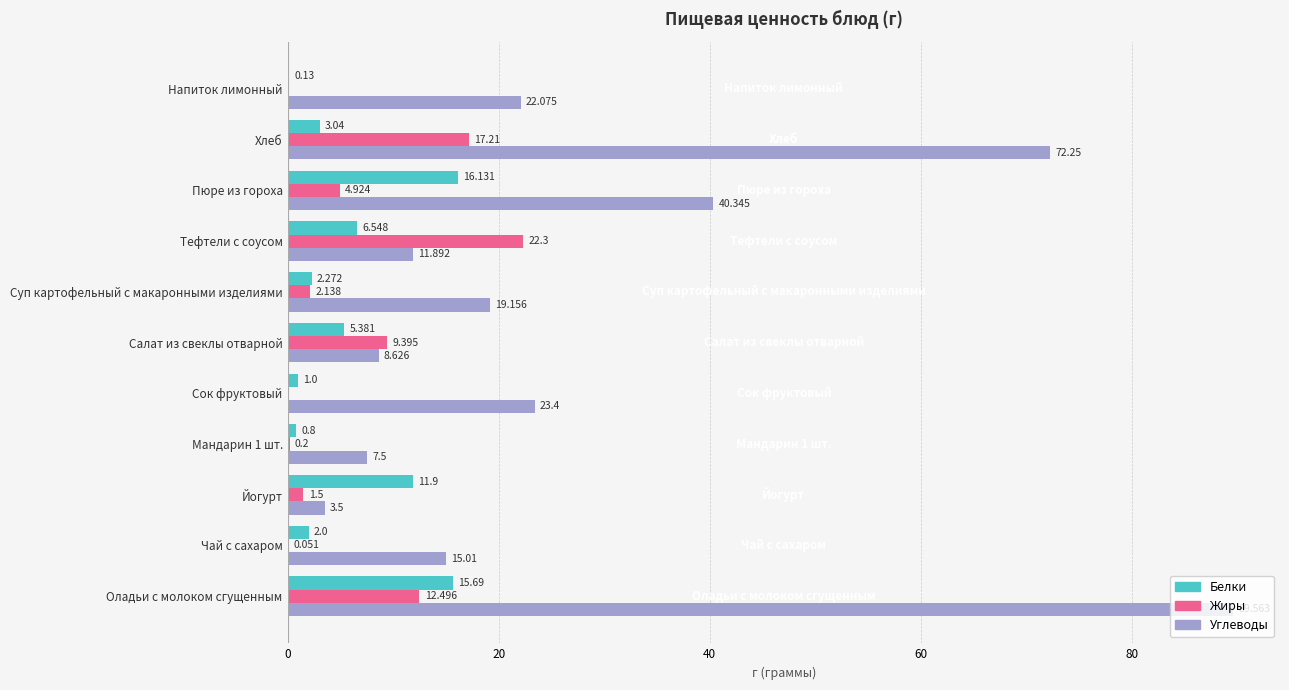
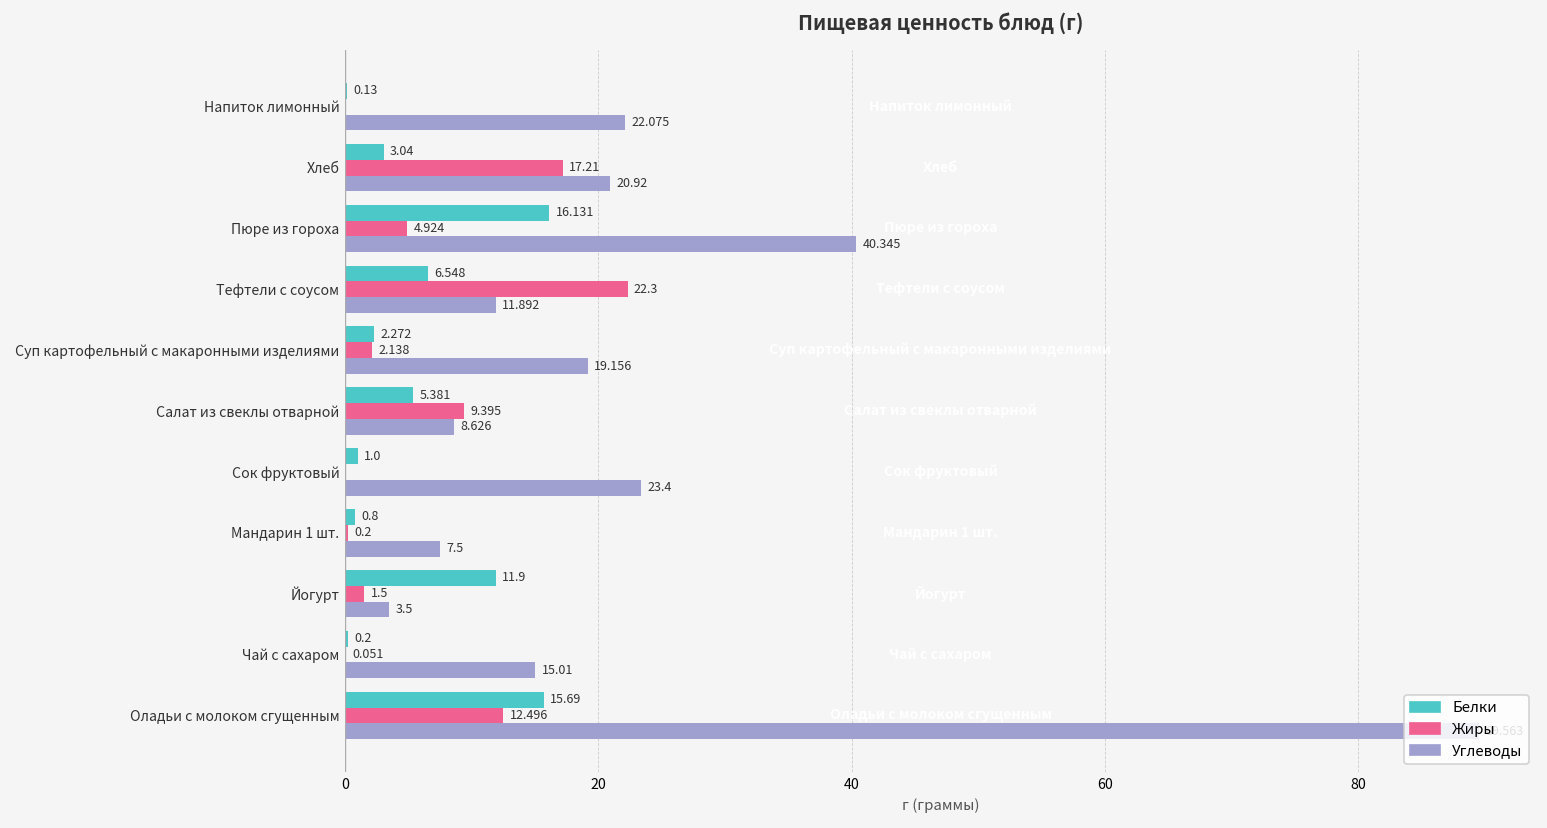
Углеводы, Хлеб: 72.25 -> 20.92
Белки, Чай с сахаром: 2.0 -> 0.2
